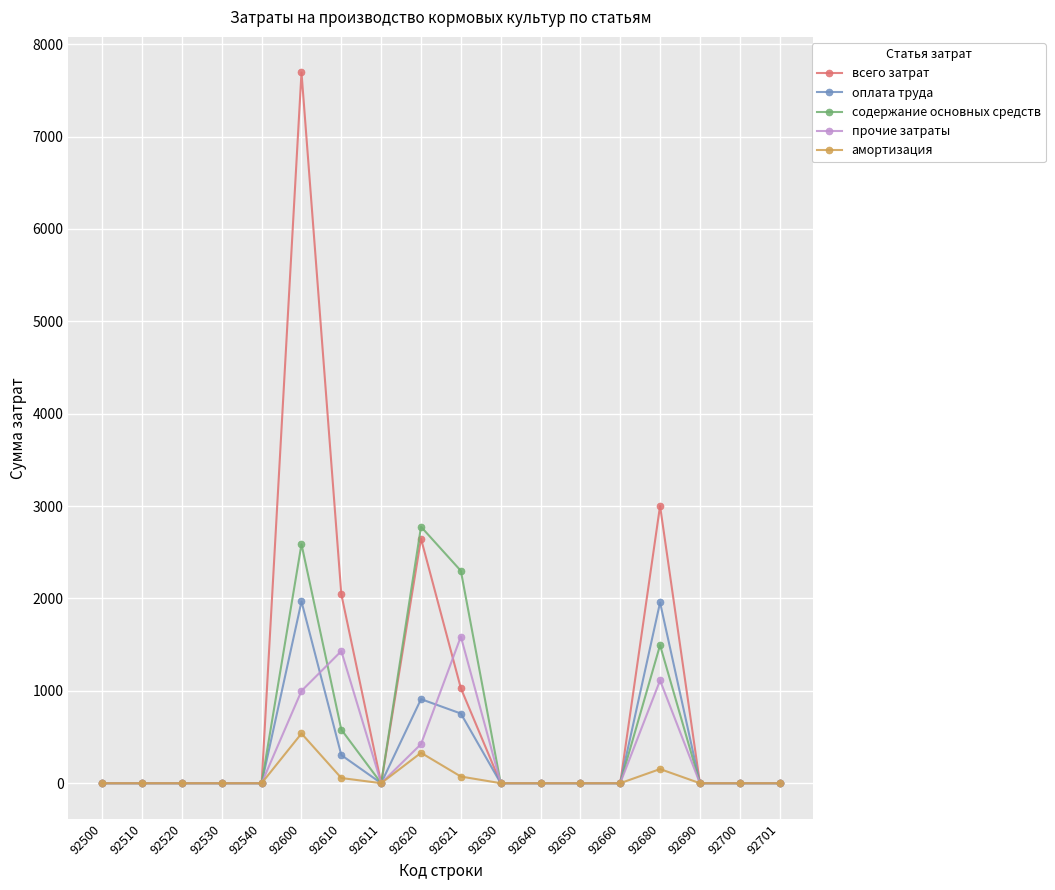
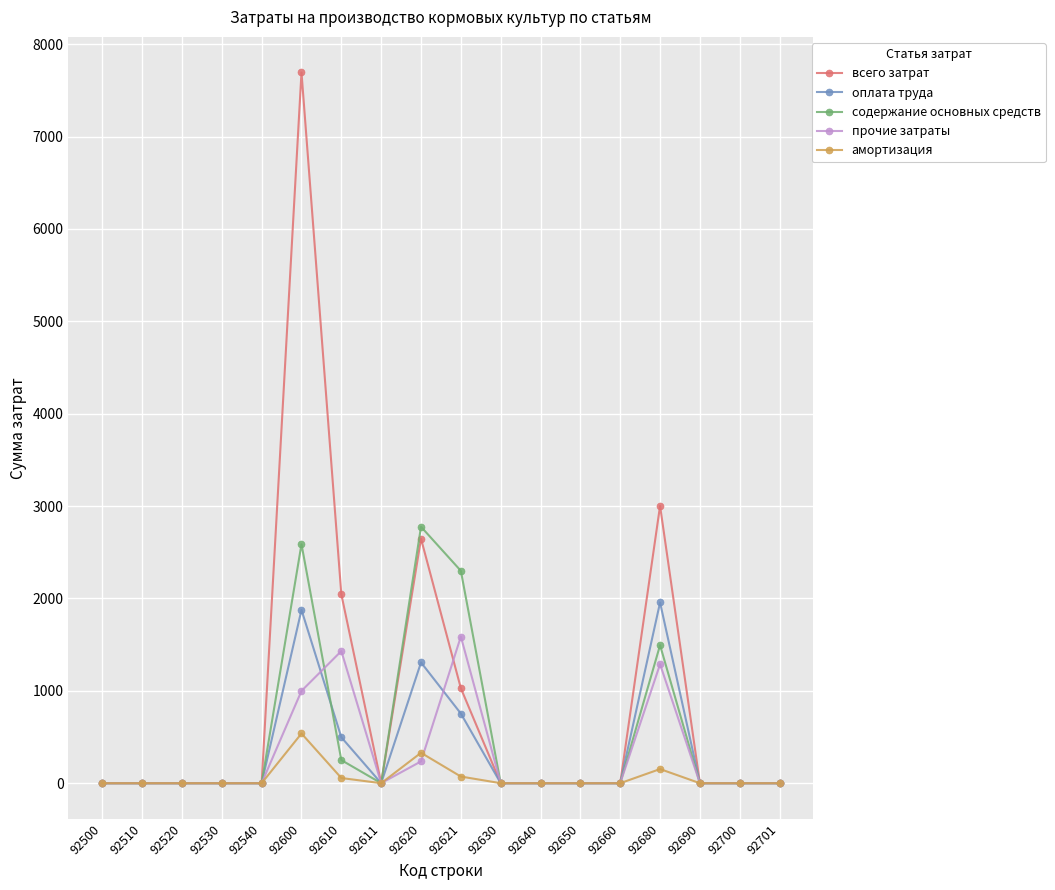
оплата труда, 92600: 2000 -> 1900
оплата труда, 92610: 300 -> 500
содержание основных средств, 92610: 600 -> 300
оплата труда, 92620: 900 -> 1300
прочие затраты, 92620: 400 -> 200
прочие затраты, 92680: 1100 -> 1300
